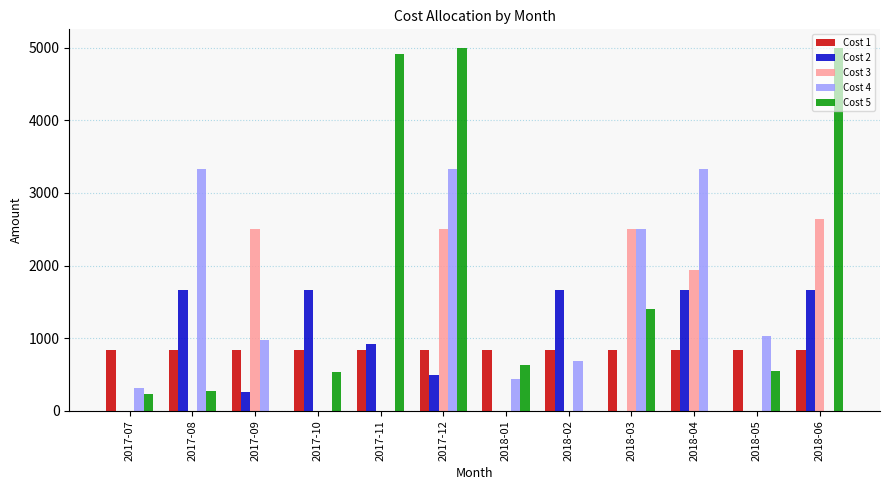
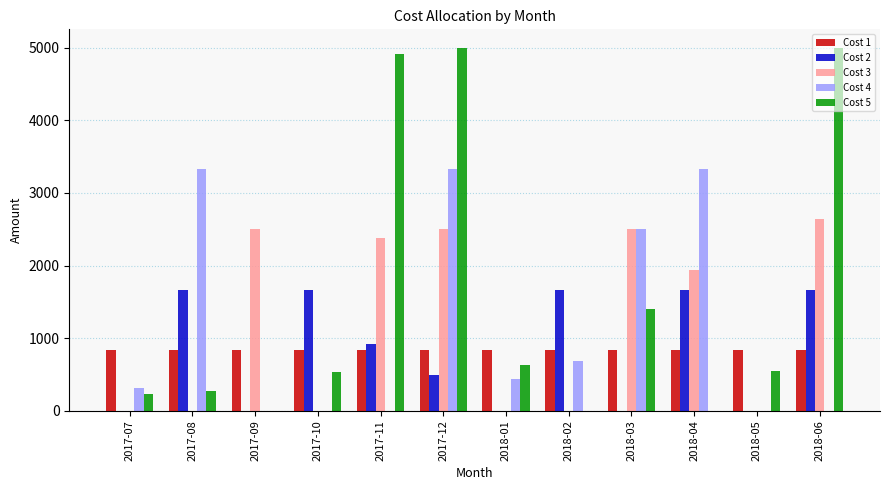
Cost 2, 2017-09: 300 -> 0
Cost 4, 2017-09: 1000 -> 0
Cost 3, 2017-11: 0 -> 2400
Cost 4, 2018-05: 1000 -> 0
